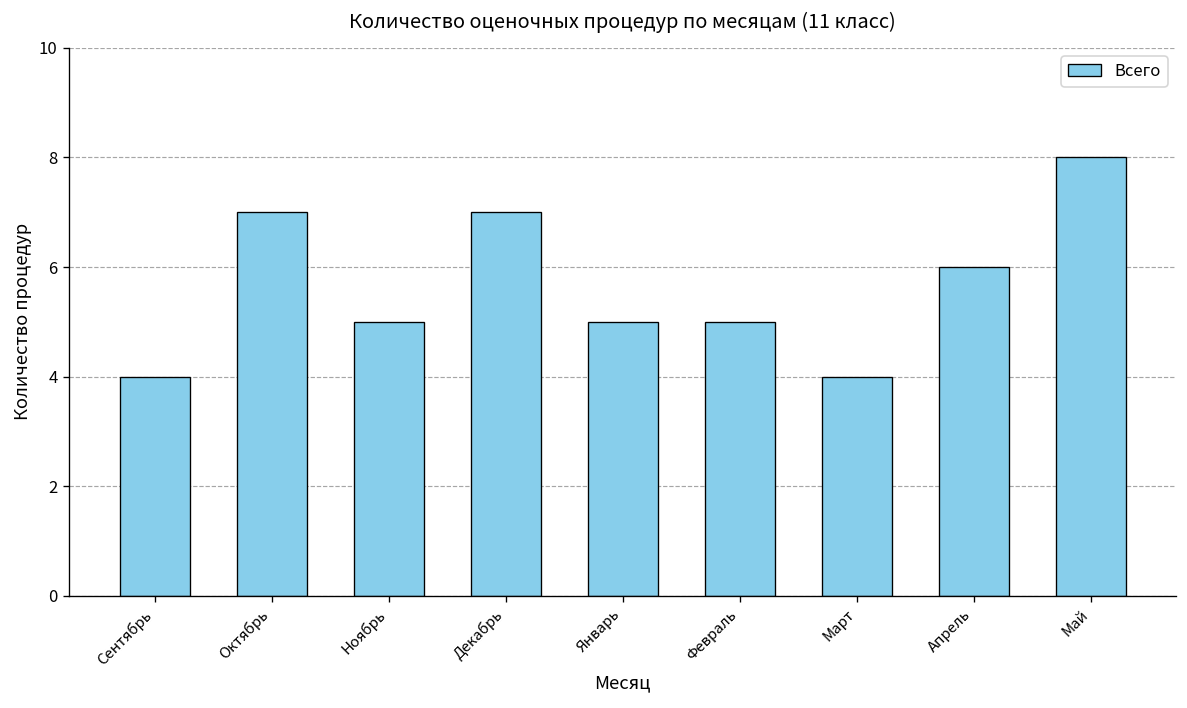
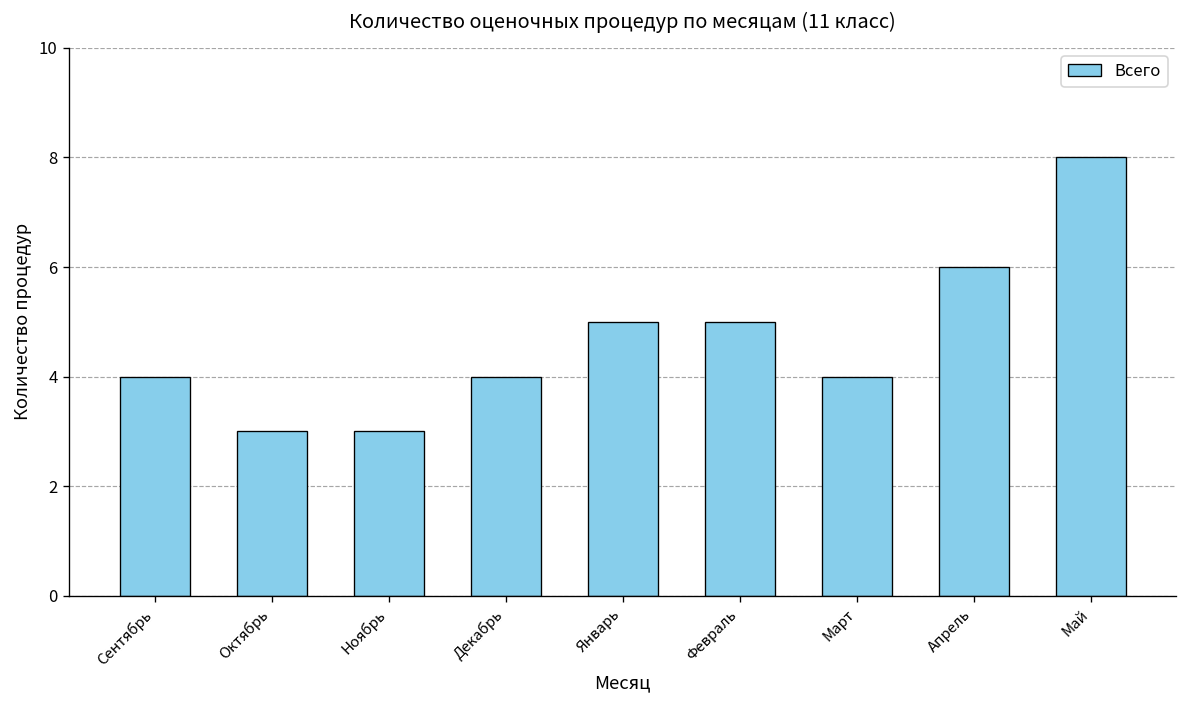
Октябрь: 7 -> 3
Ноябрь: 5 -> 3
Декабрь: 7 -> 4
